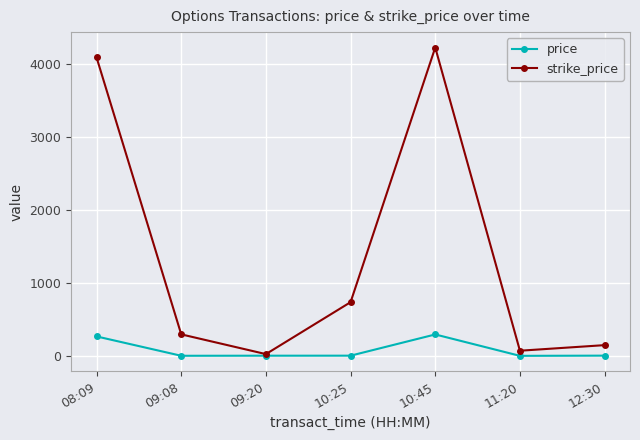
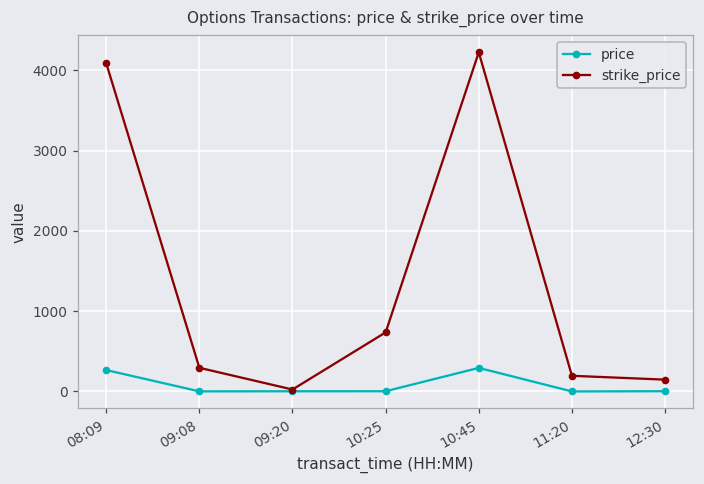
strike_price, 11:20: 100 -> 200
